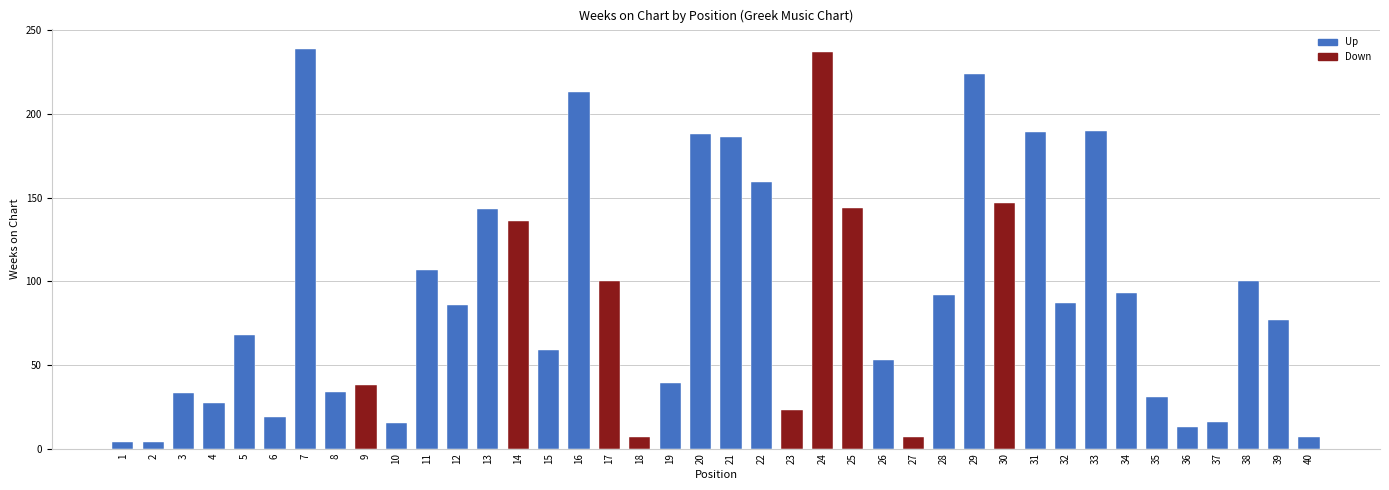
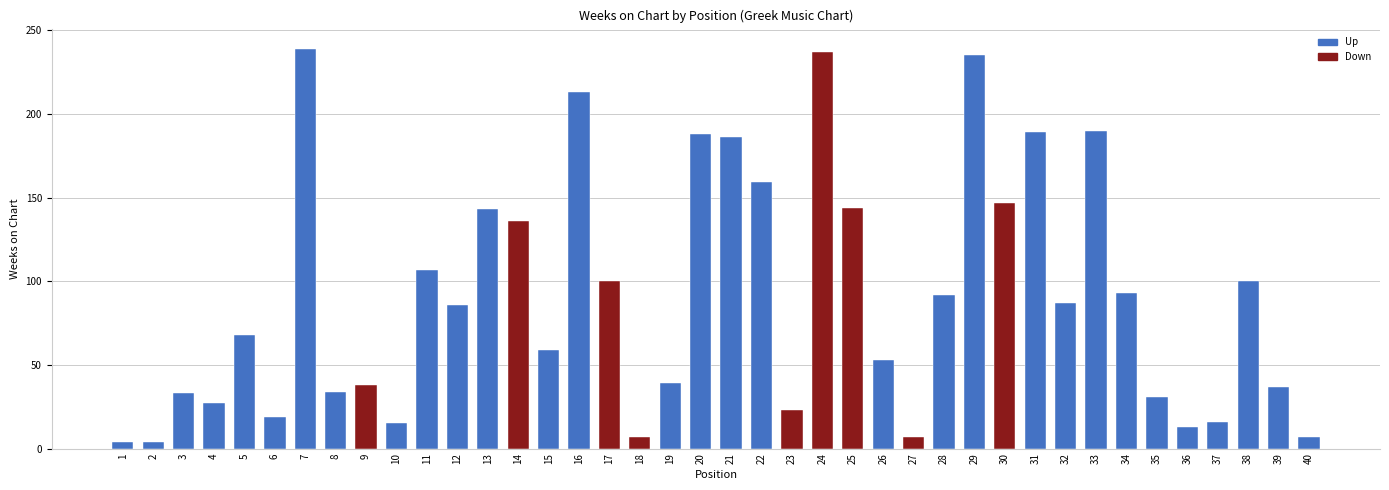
29: 224 -> 235
39: 77 -> 37
